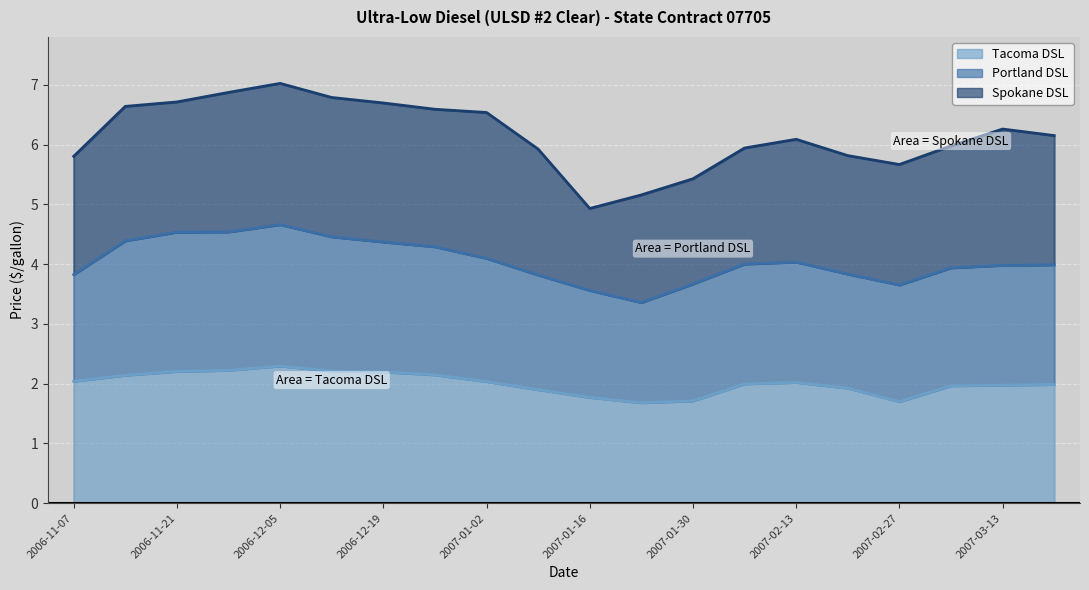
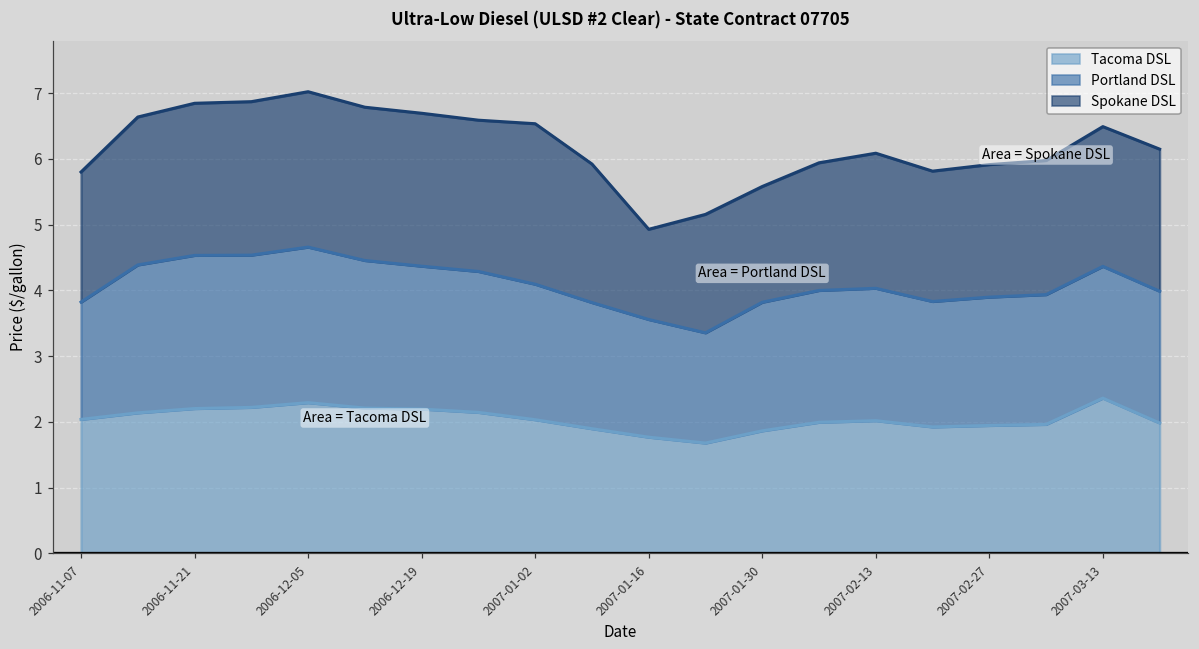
Spokane DSL, 2006-11-21: 2.2 -> 2.3
Tacoma DSL, 2007-01-30: 1.7 -> 1.9
Tacoma DSL, 2007-02-27: 1.7 -> 1.9
Tacoma DSL, 2007-03-13: 2.0 -> 2.4
Spokane DSL, 2007-03-13: 2.3 -> 2.1
